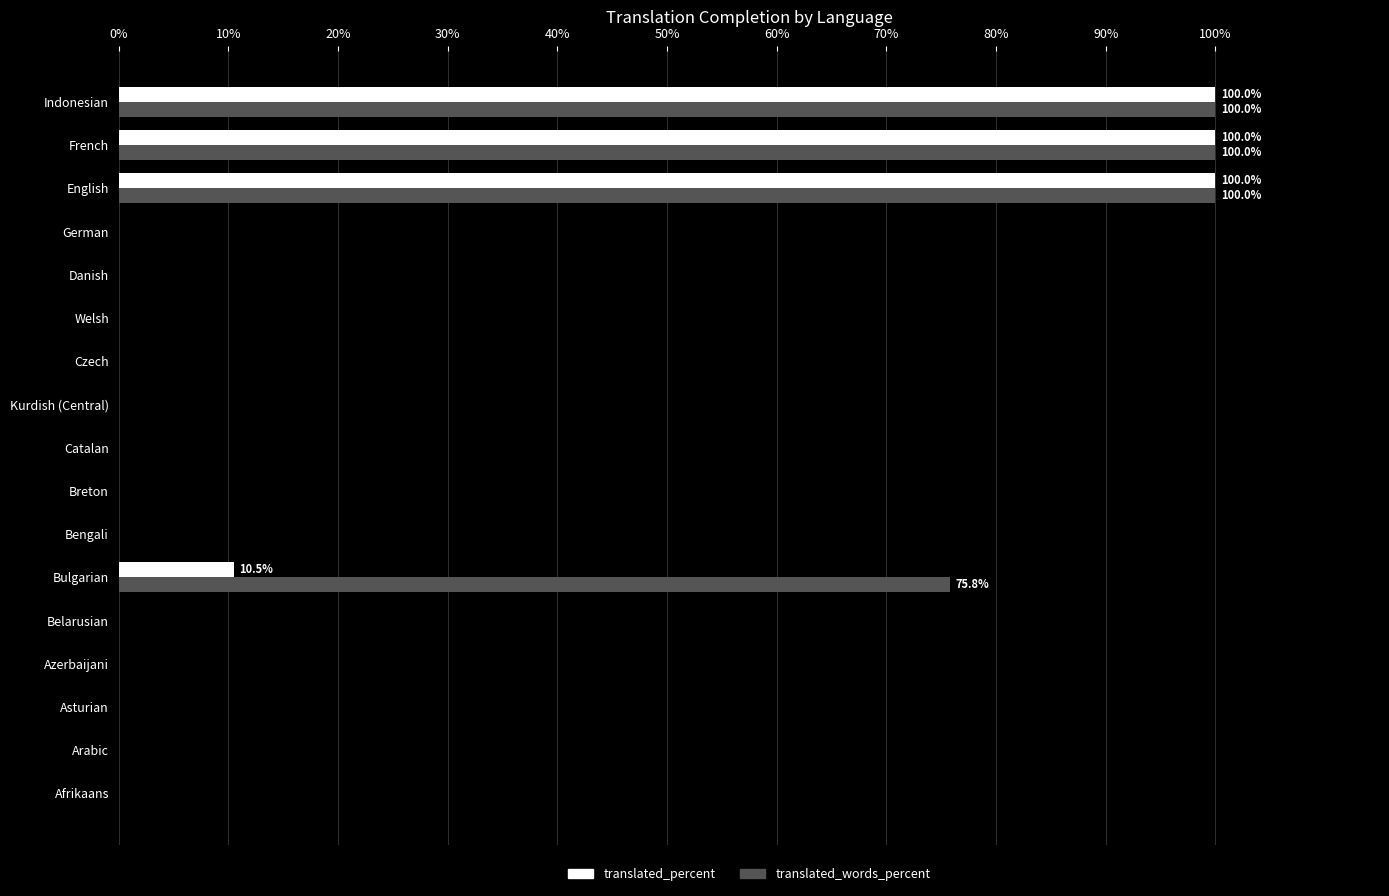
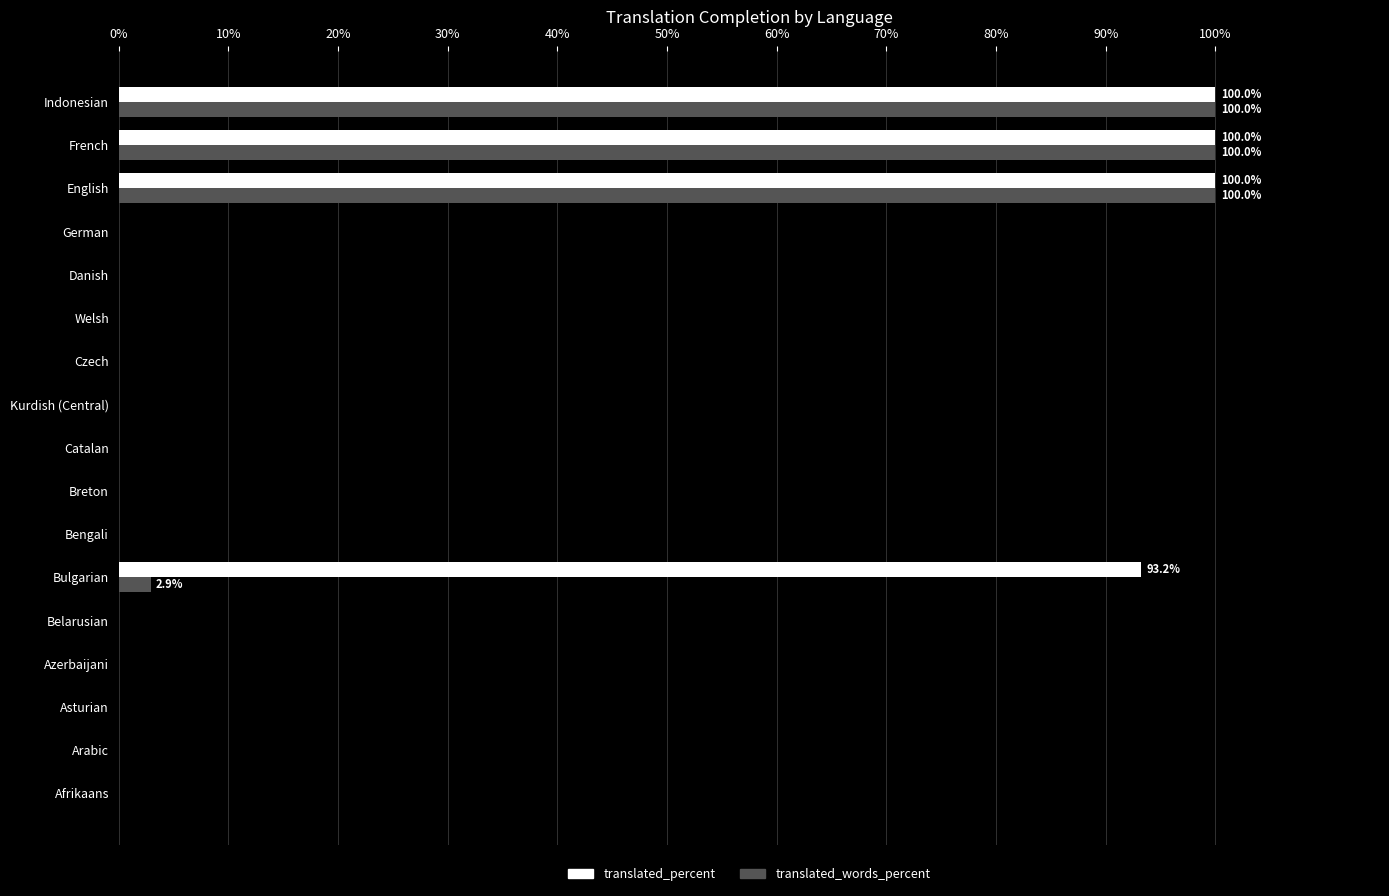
translated_percent, Bulgarian: 10.5% -> 93.2%
translated_words_percent, Bulgarian: 75.8% -> 2.9%
